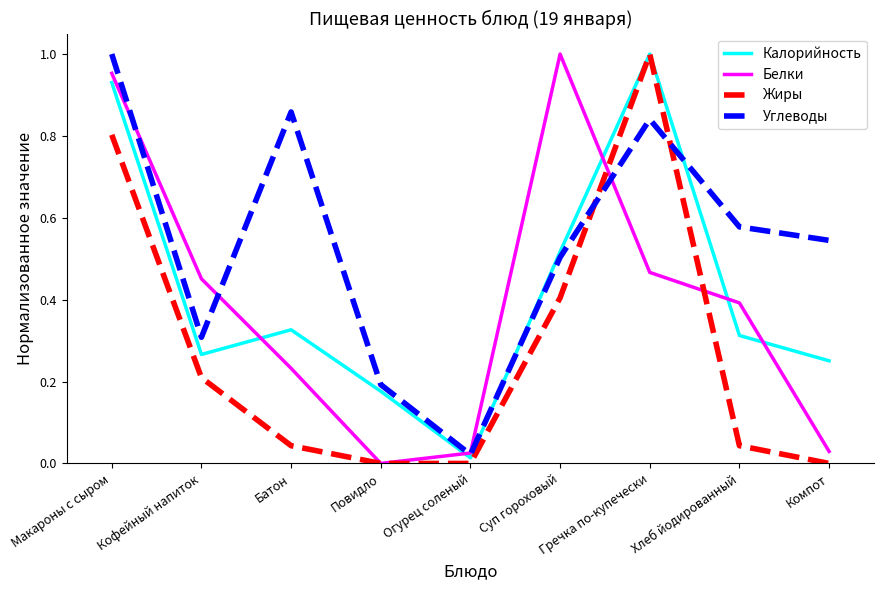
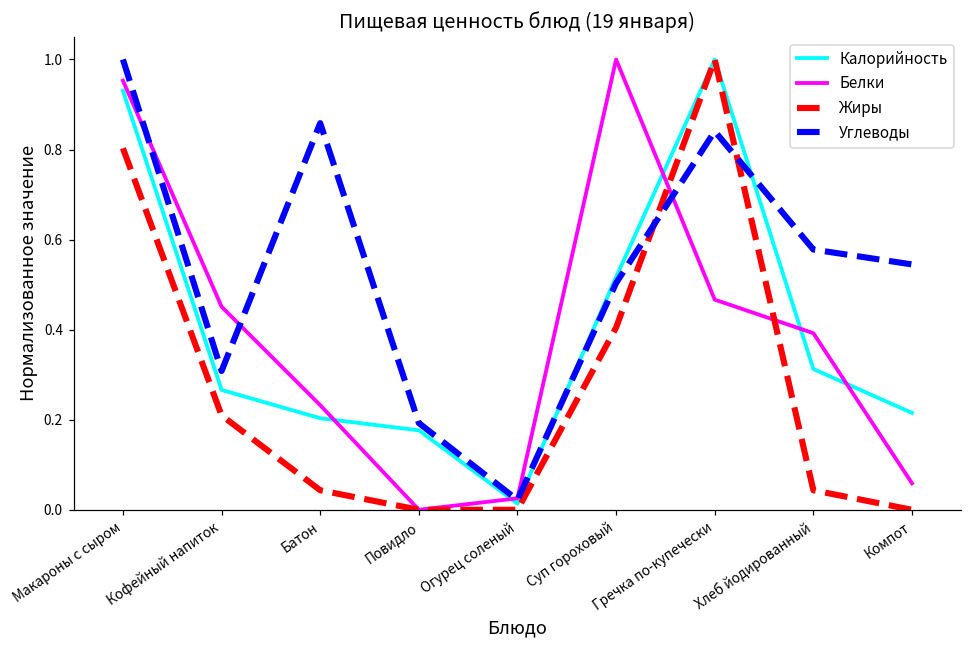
Калорийность, Батон: 0.33 -> 0.20
Калорийность, Компот: 0.25 -> 0.22
Белки, Компот: 0.03 -> 0.06
